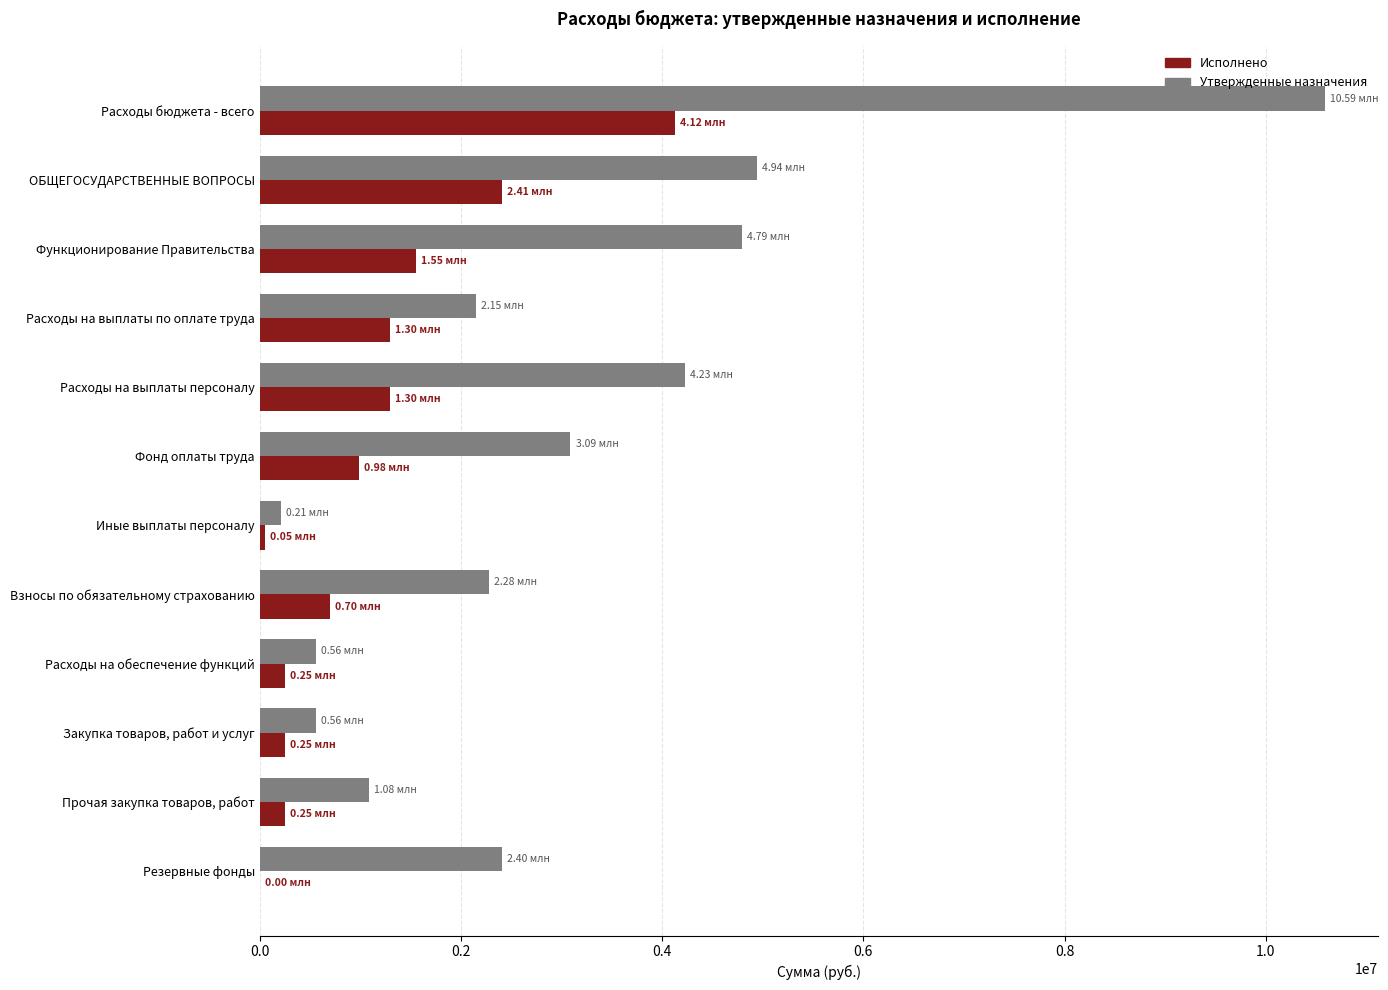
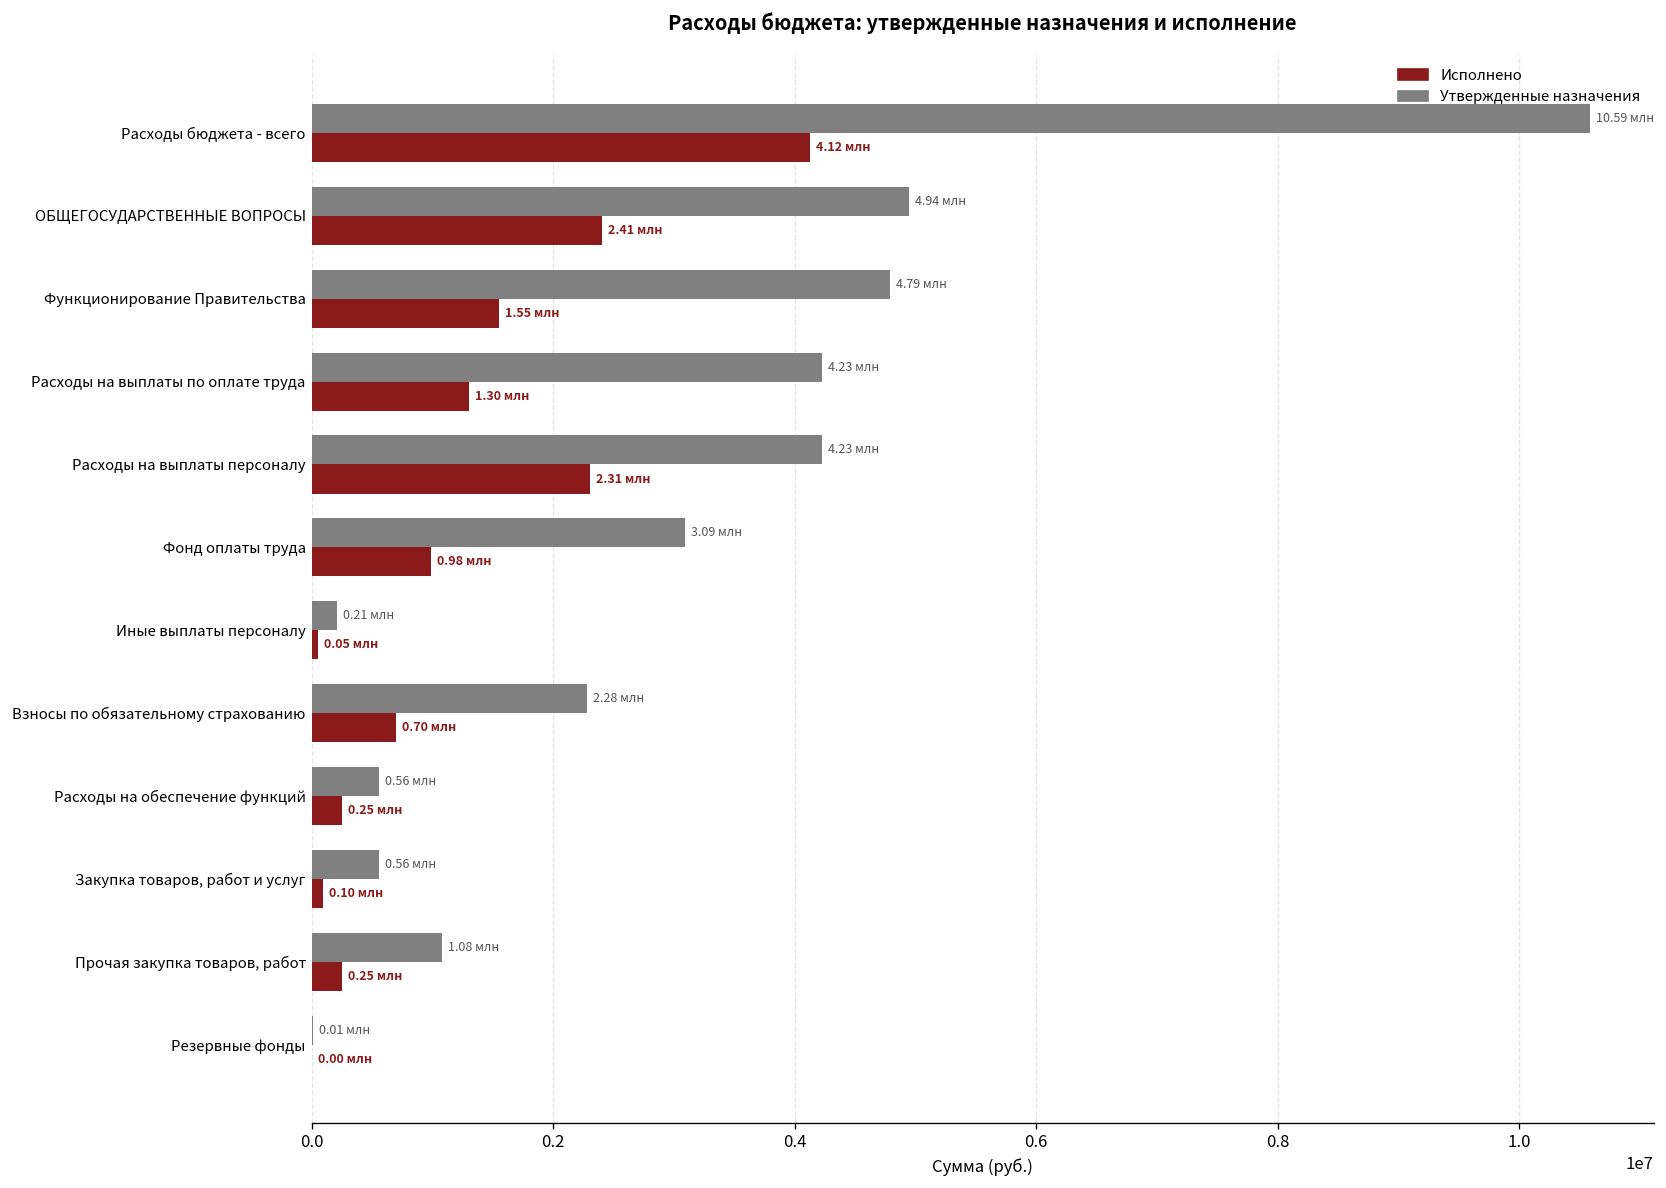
Утвержденные назначения, Расходы на выплаты по оплате труда: 2.15 -> 4.23
Исполнено, Расходы на выплаты персоналу: 1.30 -> 2.31
Исполнено, Закупка товаров, работ и услуг: 0.25 -> 0.10
Утвержденные назначения, Резервные фонды: 2.40 -> 0.01
